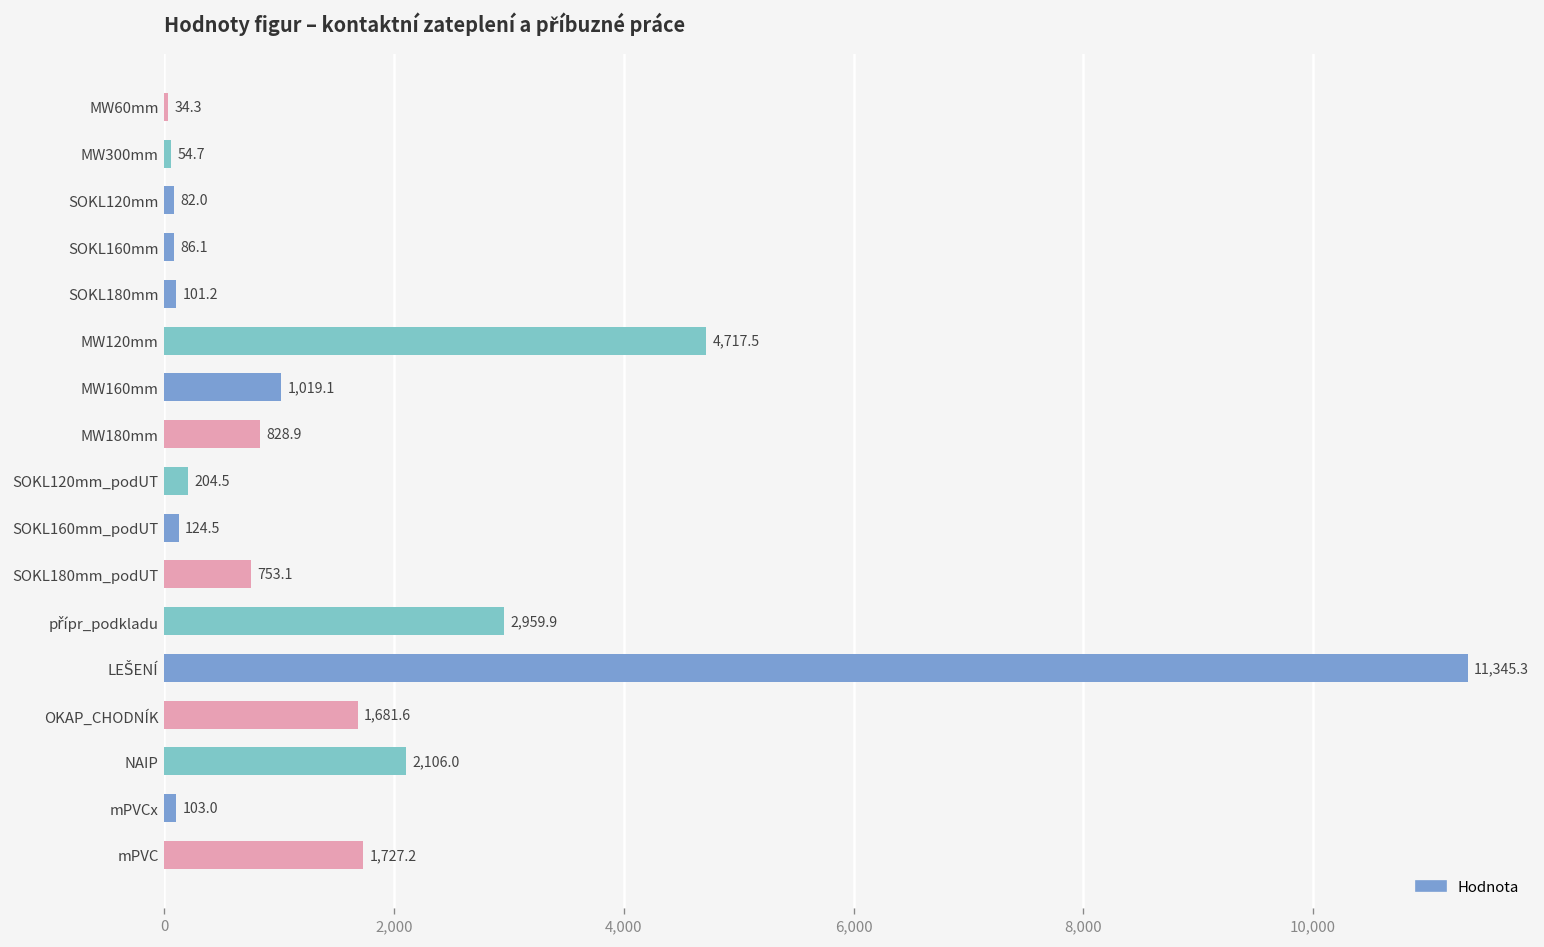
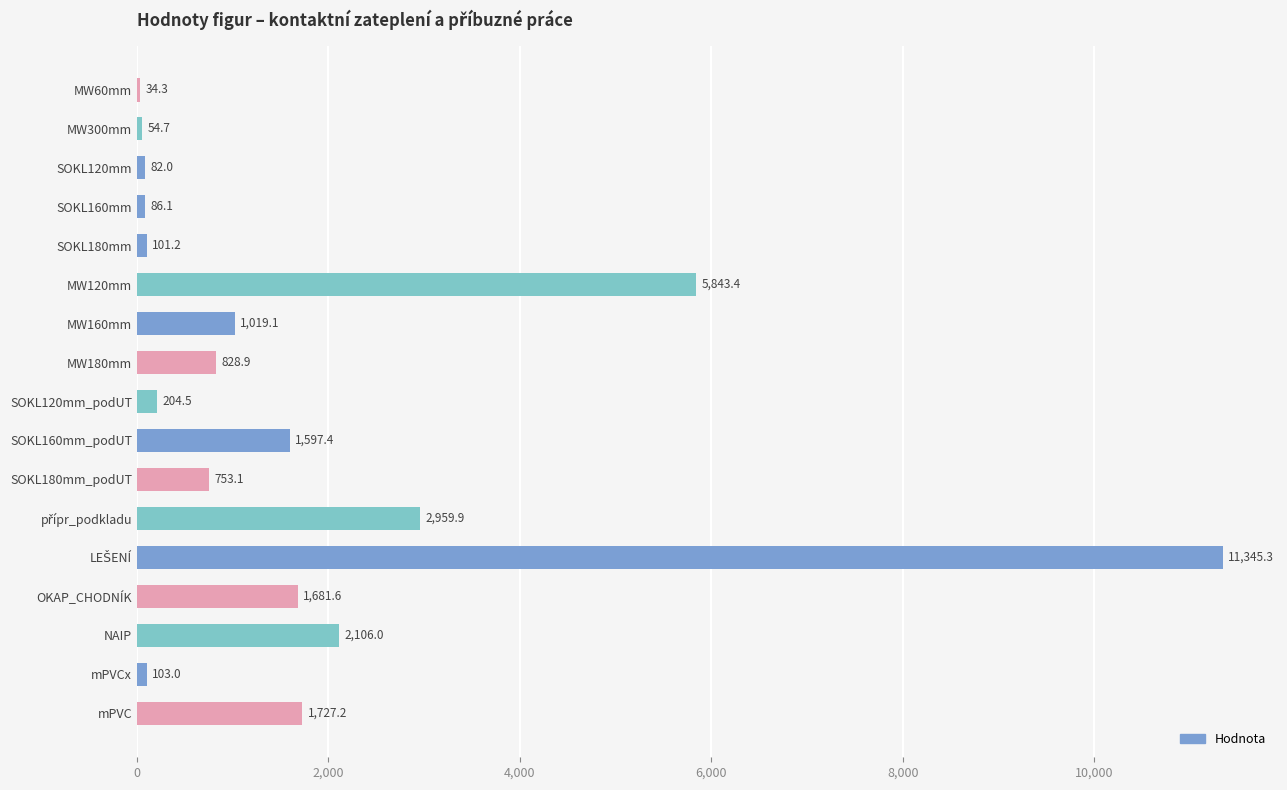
MW120mm: 4,717.5 -> 5,843.4
SOKL160mm_podUT: 124.5 -> 1,597.4
